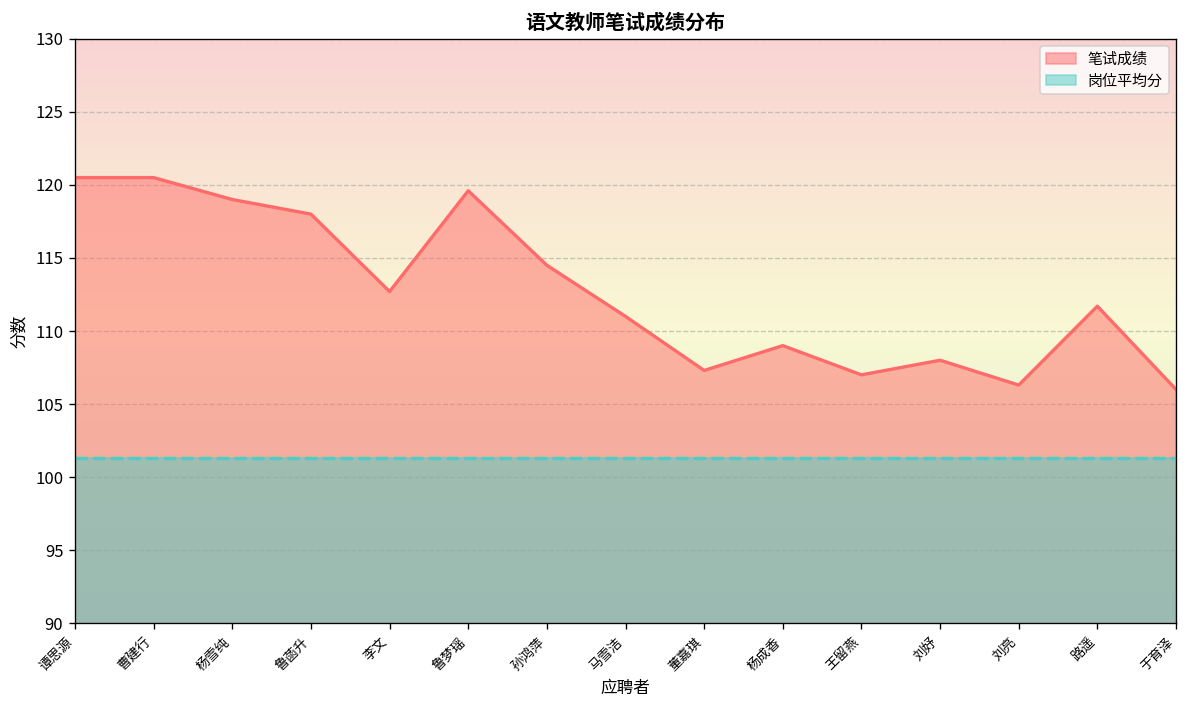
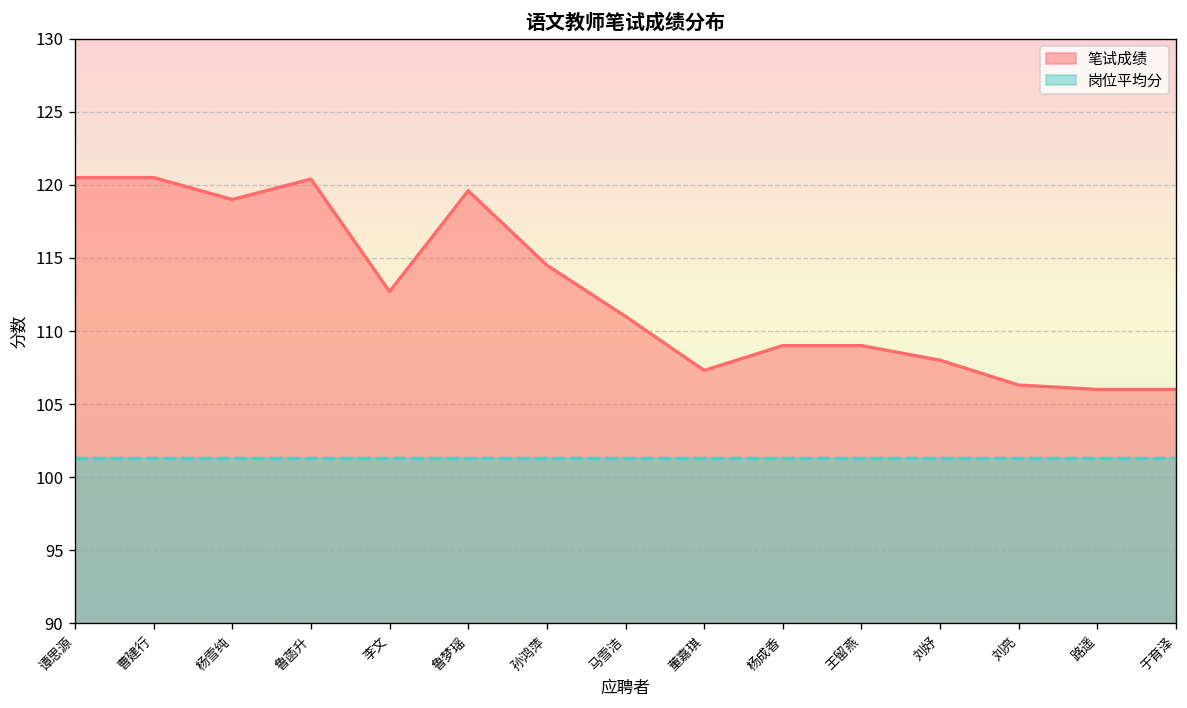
笔试成绩, 鲁菡升: 118.0 -> 120.4
笔试成绩, 王留燕: 107 -> 109
笔试成绩, 路遥: 111.7 -> 106.0
